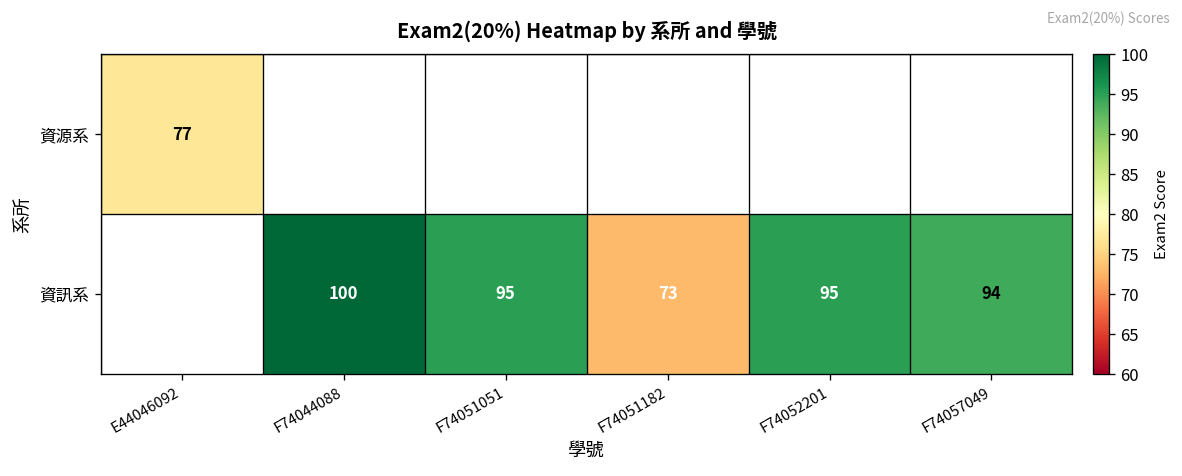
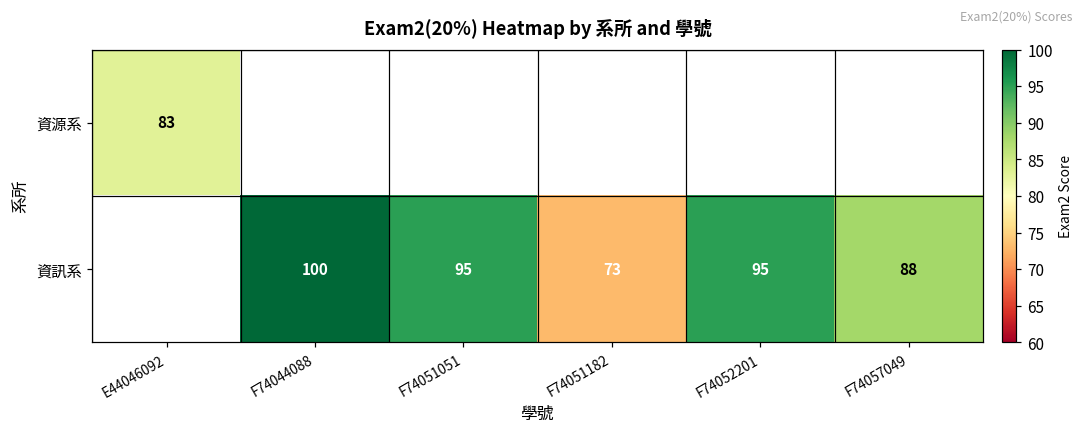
資源系, E44046092: 77 -> 83
資訊系, F74057049: 94 -> 88
